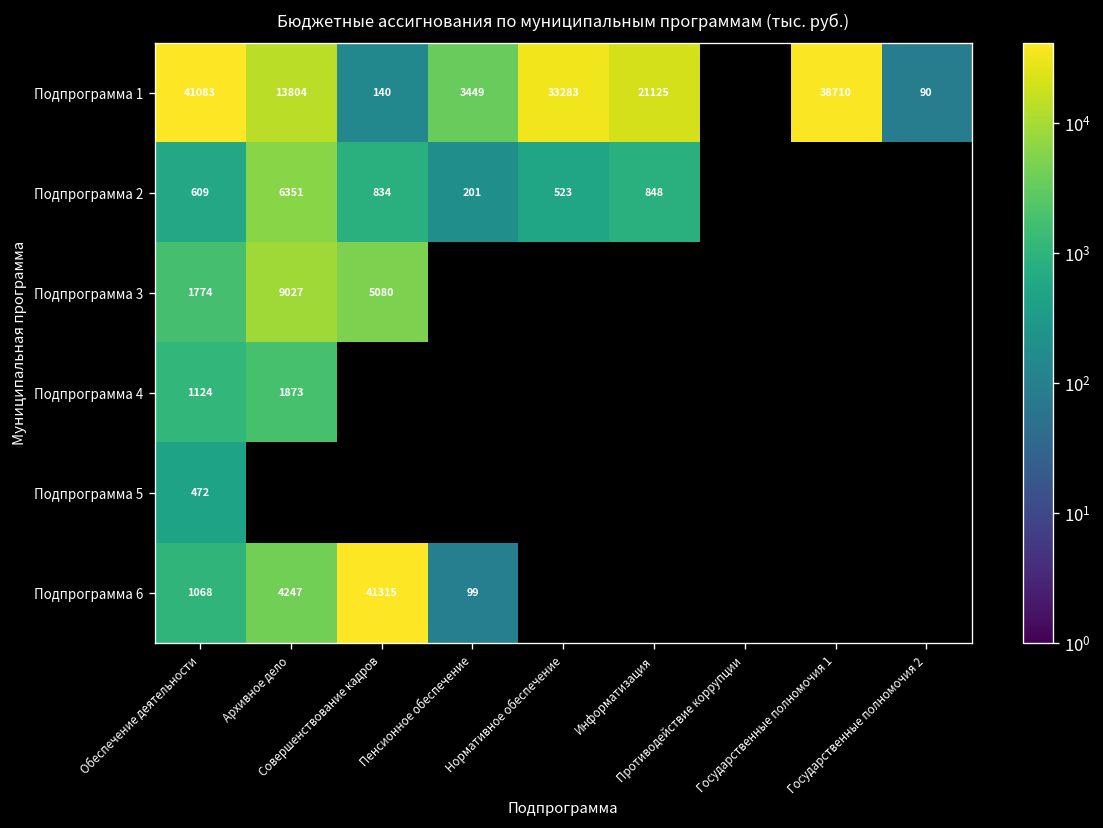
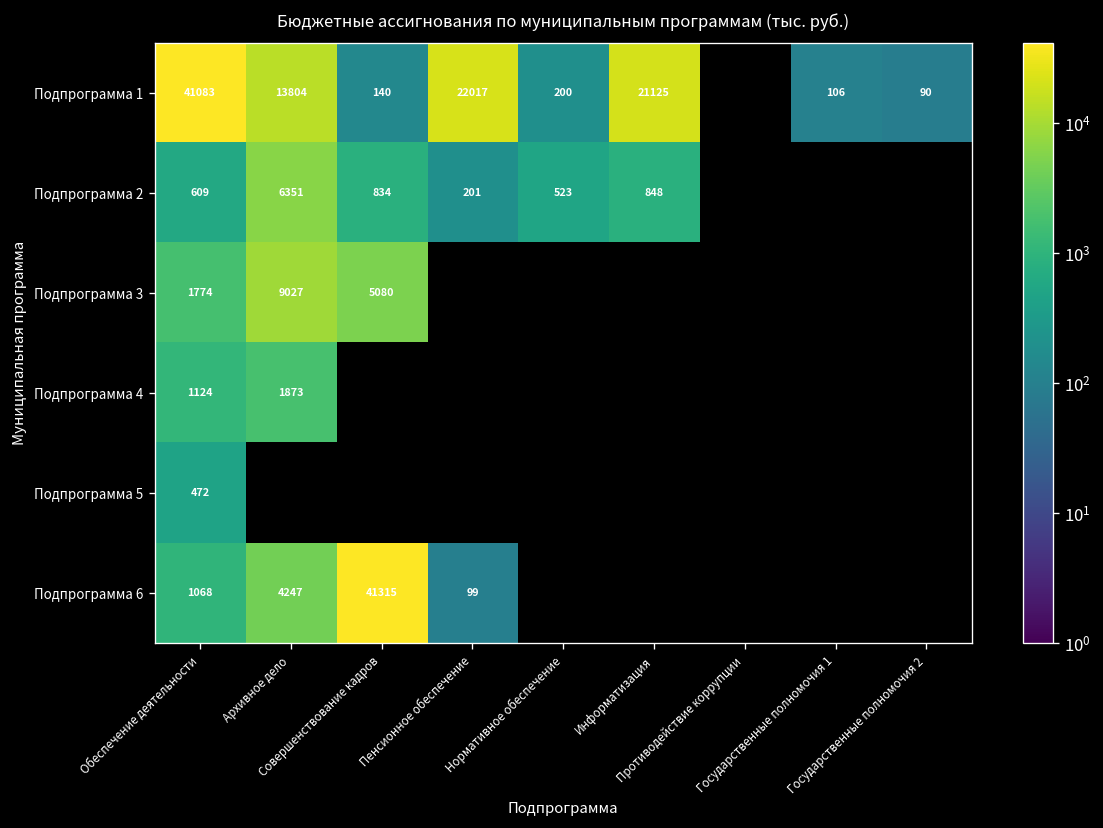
Подпрограмма 1, Пенсионное обеспечение: 3449 -> 22017
Подпрограмма 1, Нормативное обеспечение: 33283 -> 200
Подпрограмма 1, Государственные полномочия 1: 38710 -> 106
